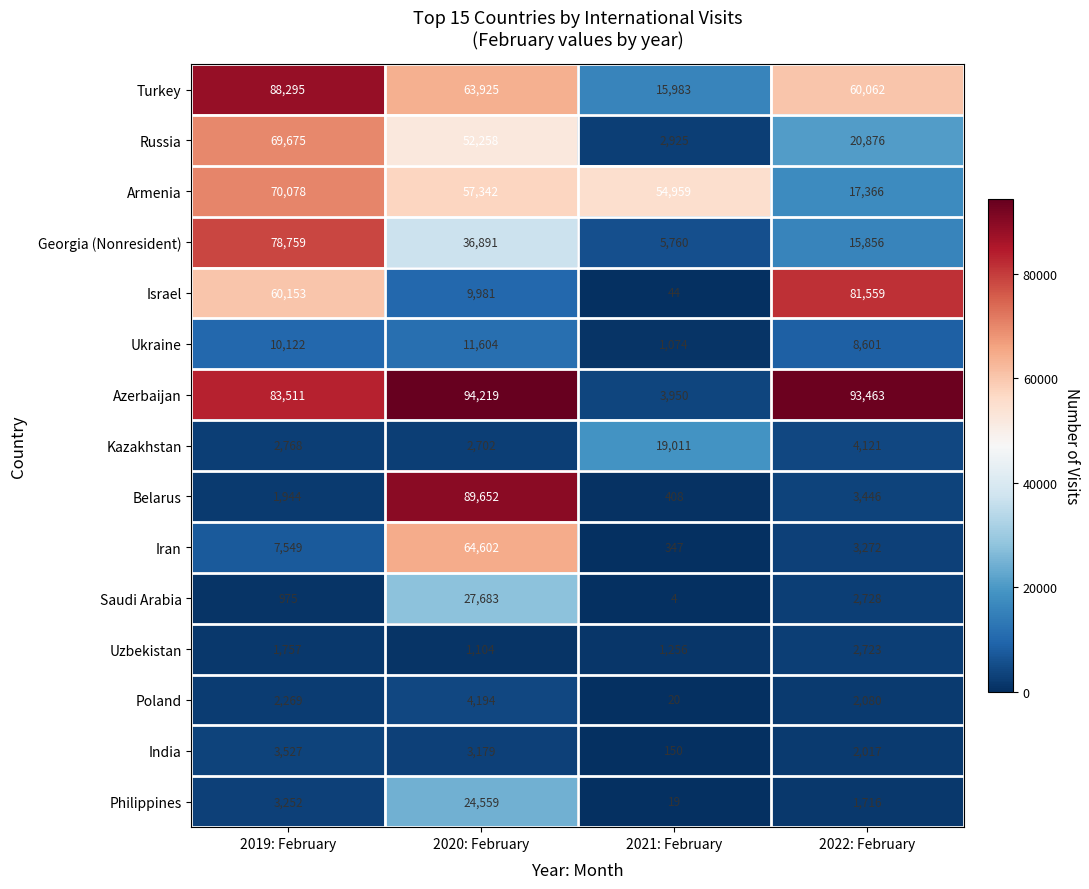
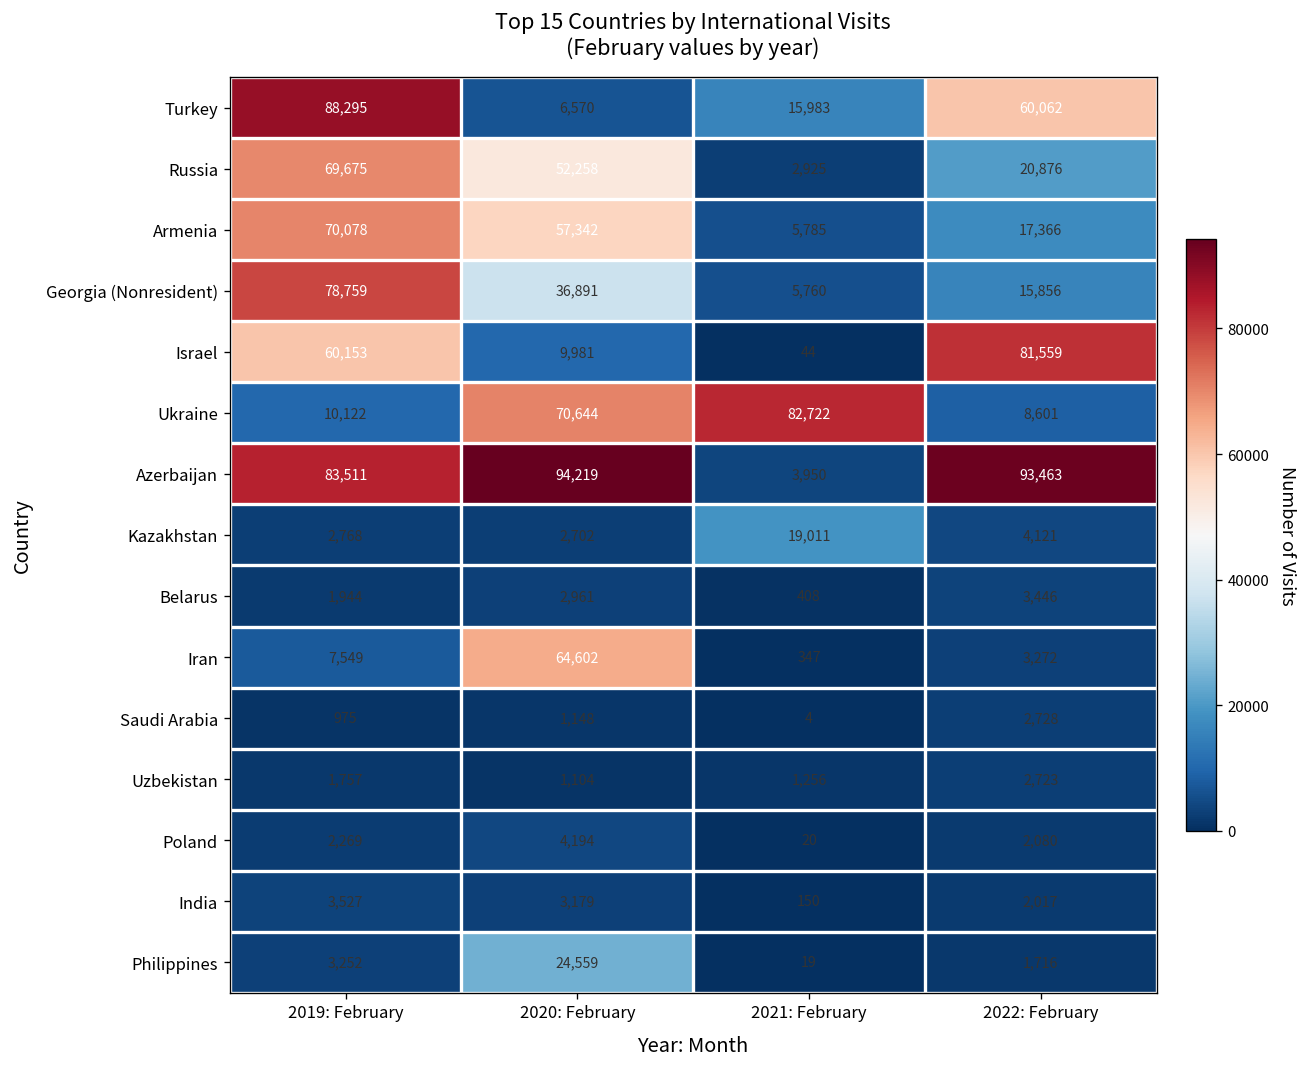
Turkey, 2020: February: 63,925 -> 6,570
Armenia, 2021: February: 54,959 -> 5,785
Ukraine, 2020: February: 11,604 -> 70,644
Ukraine, 2021: February: 1,074 -> 82,722
Belarus, 2020: February: 89,652 -> 2,961
Saudi Arabia, 2020: February: 27,683 -> 1,148
